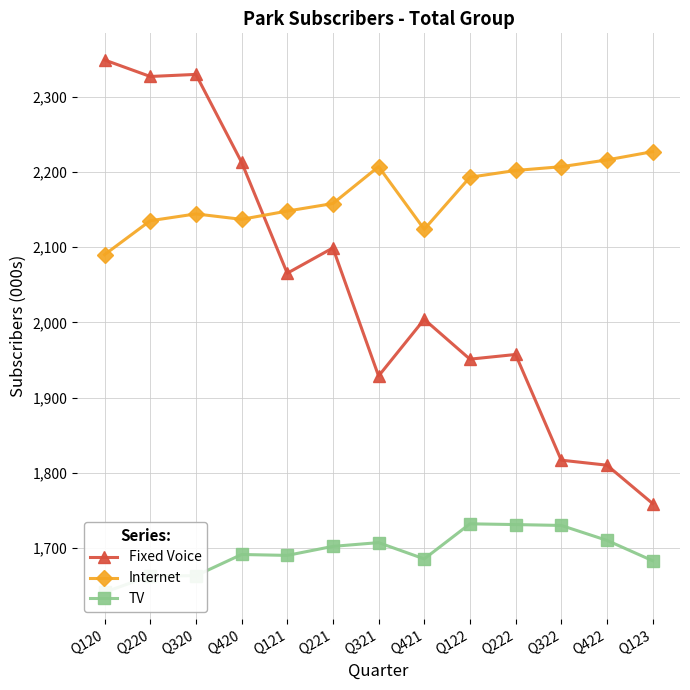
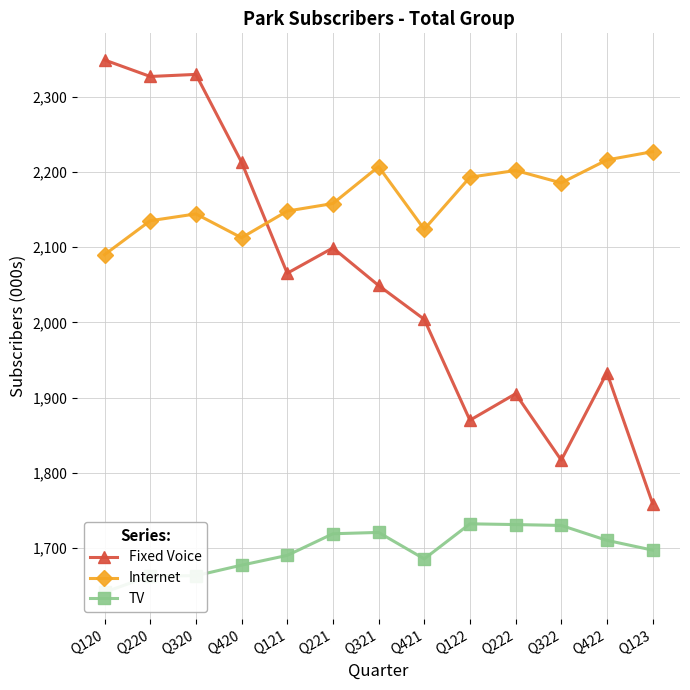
Internet, Q420: 2,140 -> 2,110
TV, Q420: 1,690 -> 1,680
TV, Q221: 1,700 -> 1,720
Fixed Voice, Q321: 1,930 -> 2,050
TV, Q321: 1,710 -> 1,720
Fixed Voice, Q122: 1,950 -> 1,870
Fixed Voice, Q222: 1,960 -> 1,910
Internet, Q322: 2,210 -> 2,190
Fixed Voice, Q422: 1,810 -> 1,930
TV, Q123: 1,680 -> 1,700
